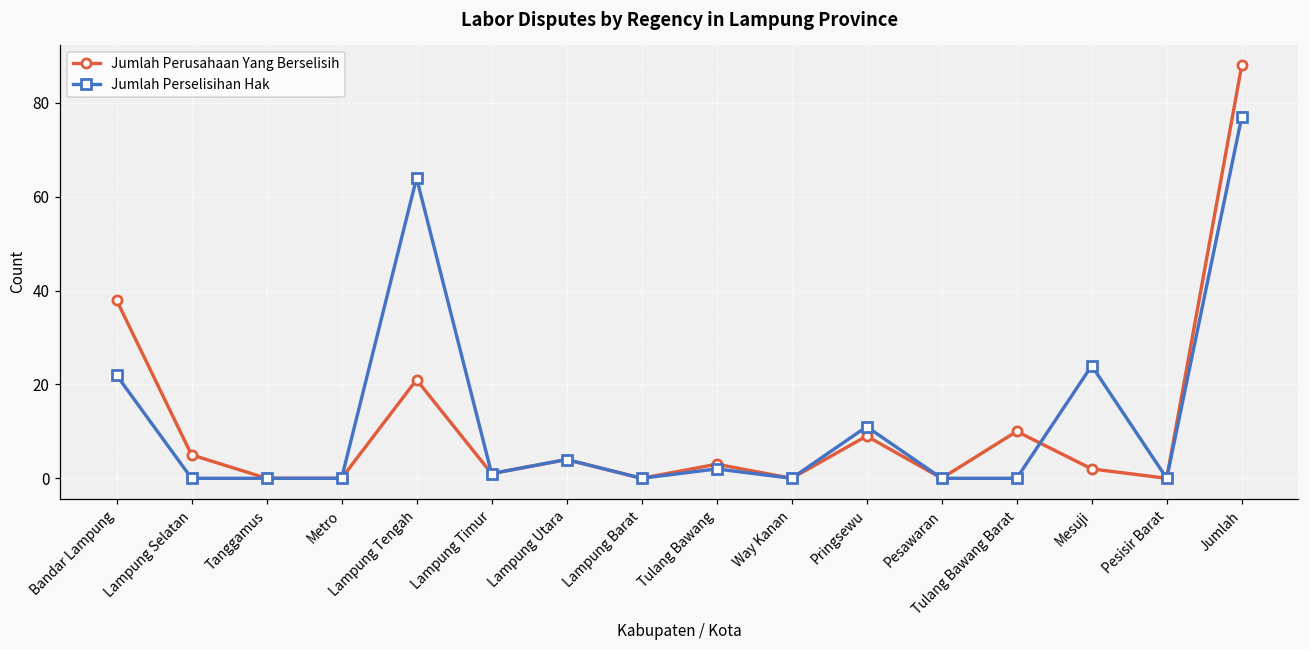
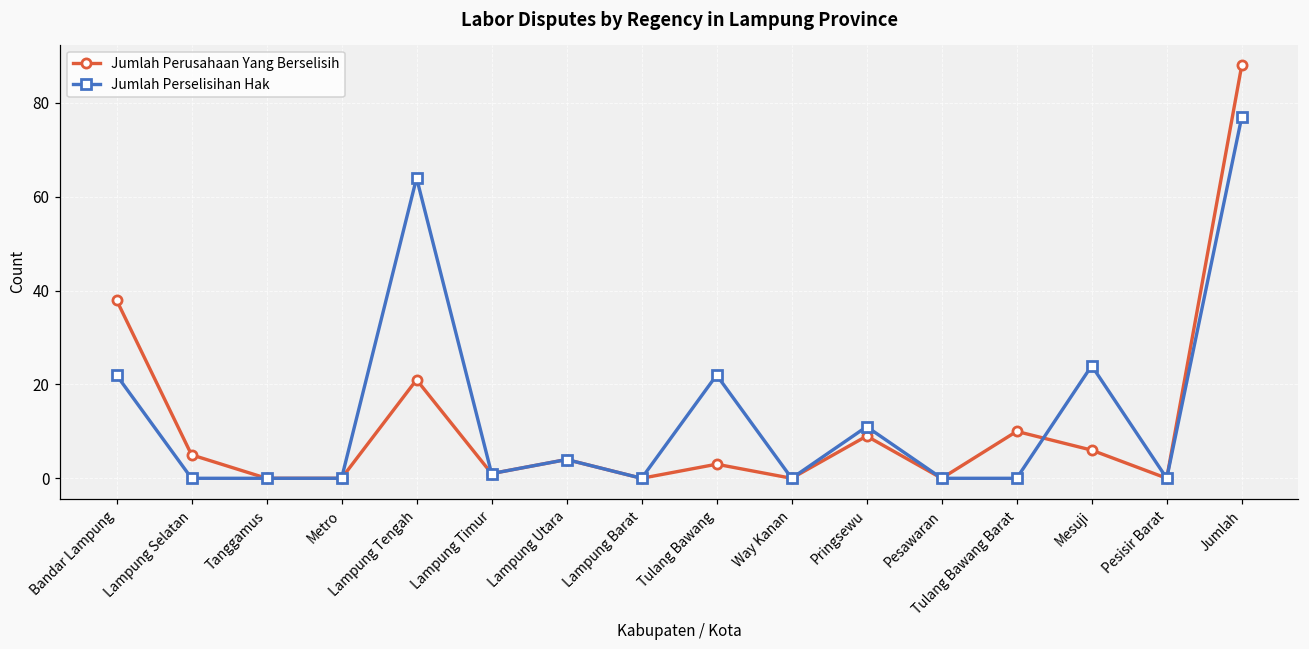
Jumlah Perselisihan Hak, Tulang Bawang: 2 -> 22
Jumlah Perusahaan Yang Berselisih, Mesuji: 2 -> 6
